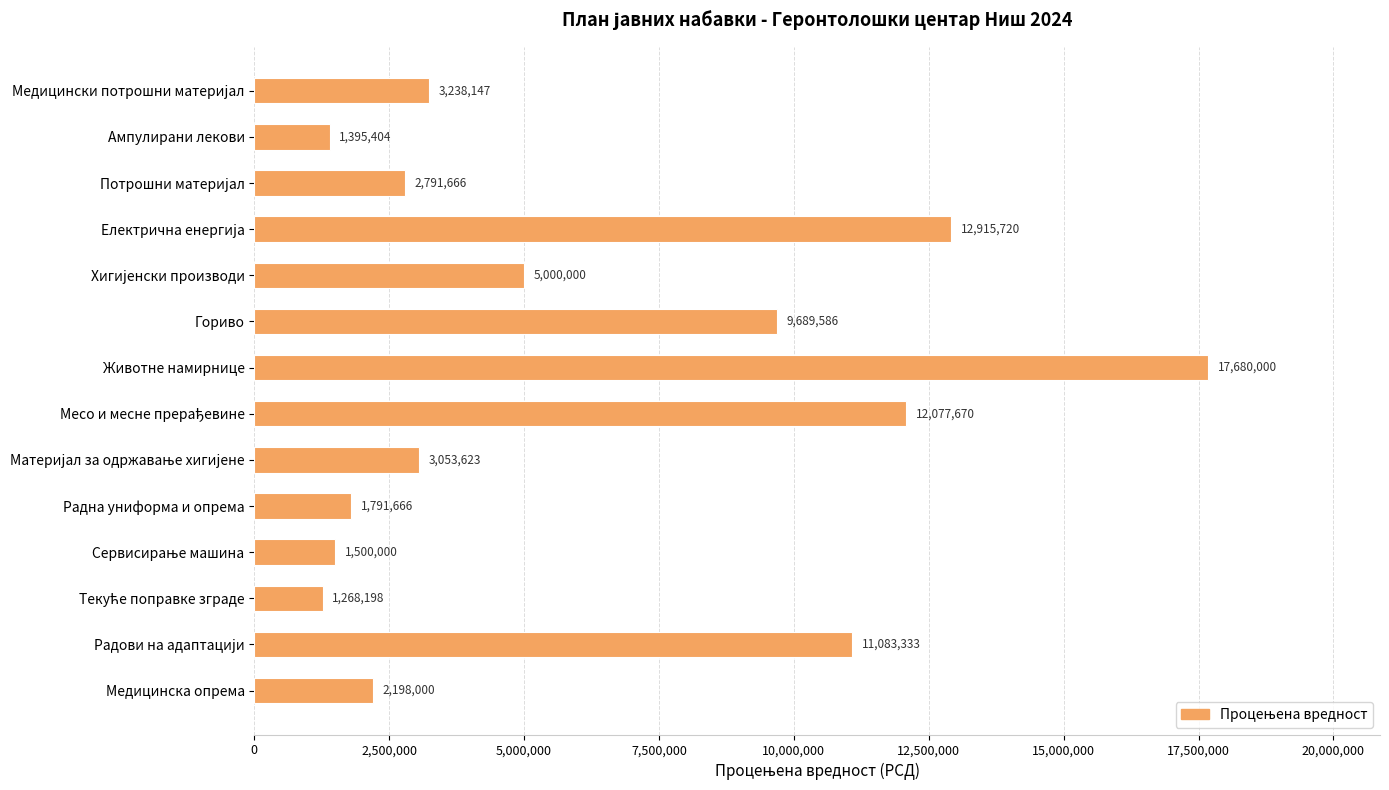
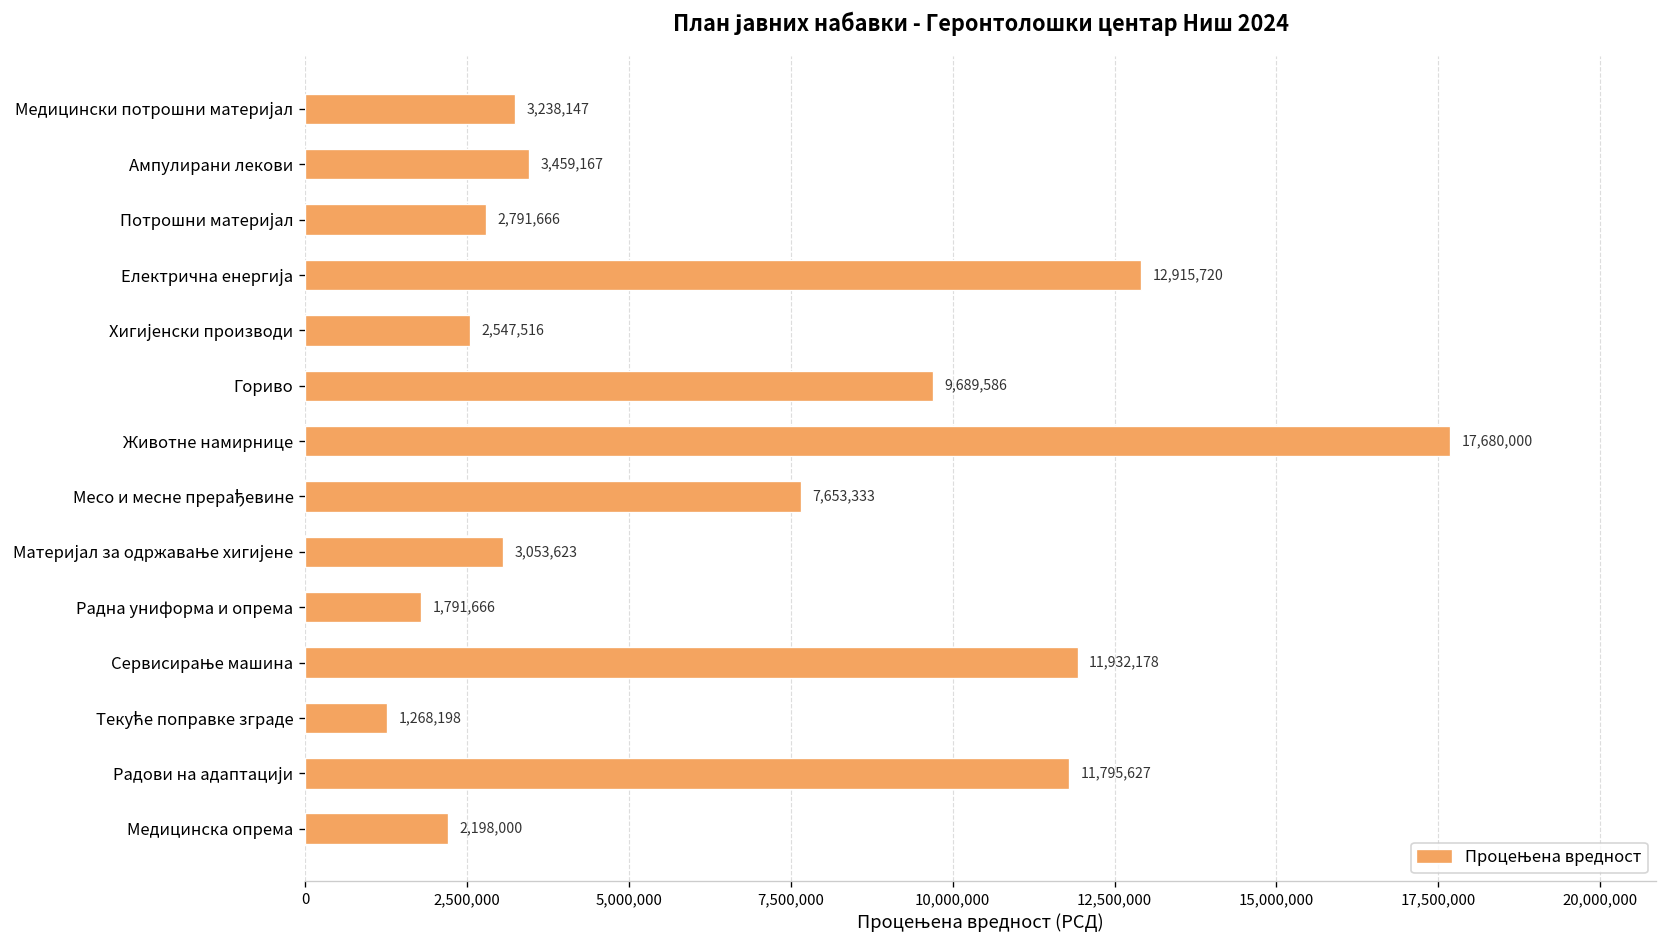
Ампулирани лекови: 1,395,404 -> 3,459,167
Хигијенски производи: 5,000,000 -> 2,547,516
Месо и месне прерађевине: 12,077,670 -> 7,653,333
Сервисирање машина: 1,500,000 -> 11,932,178
Радови на адаптацији: 11,083,333 -> 11,795,627
